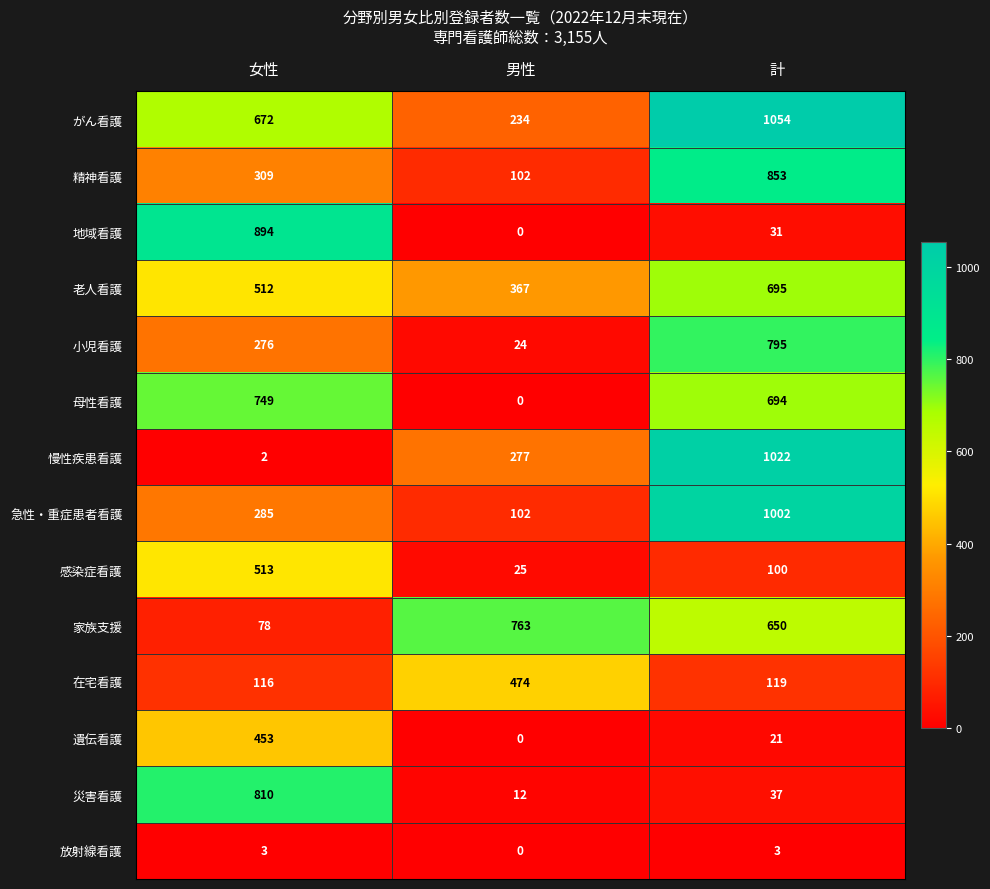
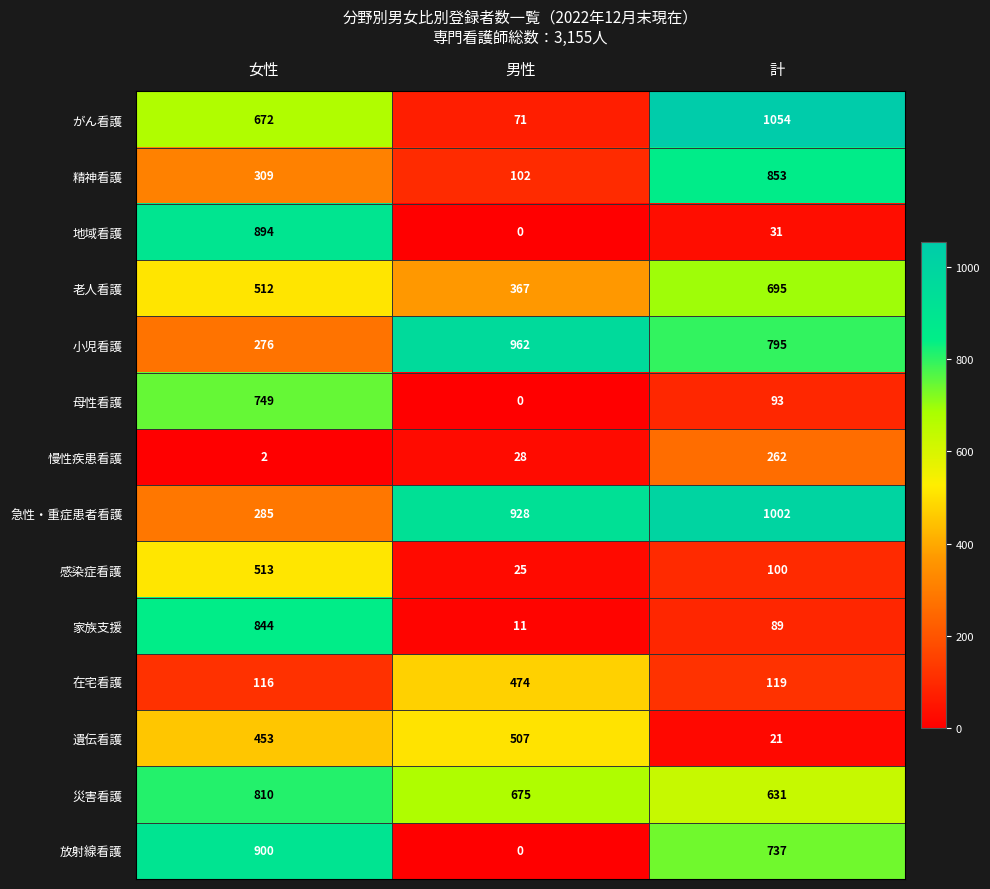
がん看護, 男性: 234 -> 71
小児看護, 男性: 24 -> 962
母性看護, 計: 694 -> 93
慢性疾患看護, 男性: 277 -> 28
慢性疾患看護, 計: 1022 -> 262
急性・重症患者看護, 男性: 102 -> 928
家族支援, 女性: 78 -> 844
家族支援, 男性: 763 -> 11
家族支援, 計: 650 -> 89
遺伝看護, 男性: 0 -> 507
災害看護, 男性: 12 -> 675
災害看護, 計: 37 -> 631
放射線看護, 女性: 3 -> 900
放射線看護, 計: 3 -> 737
